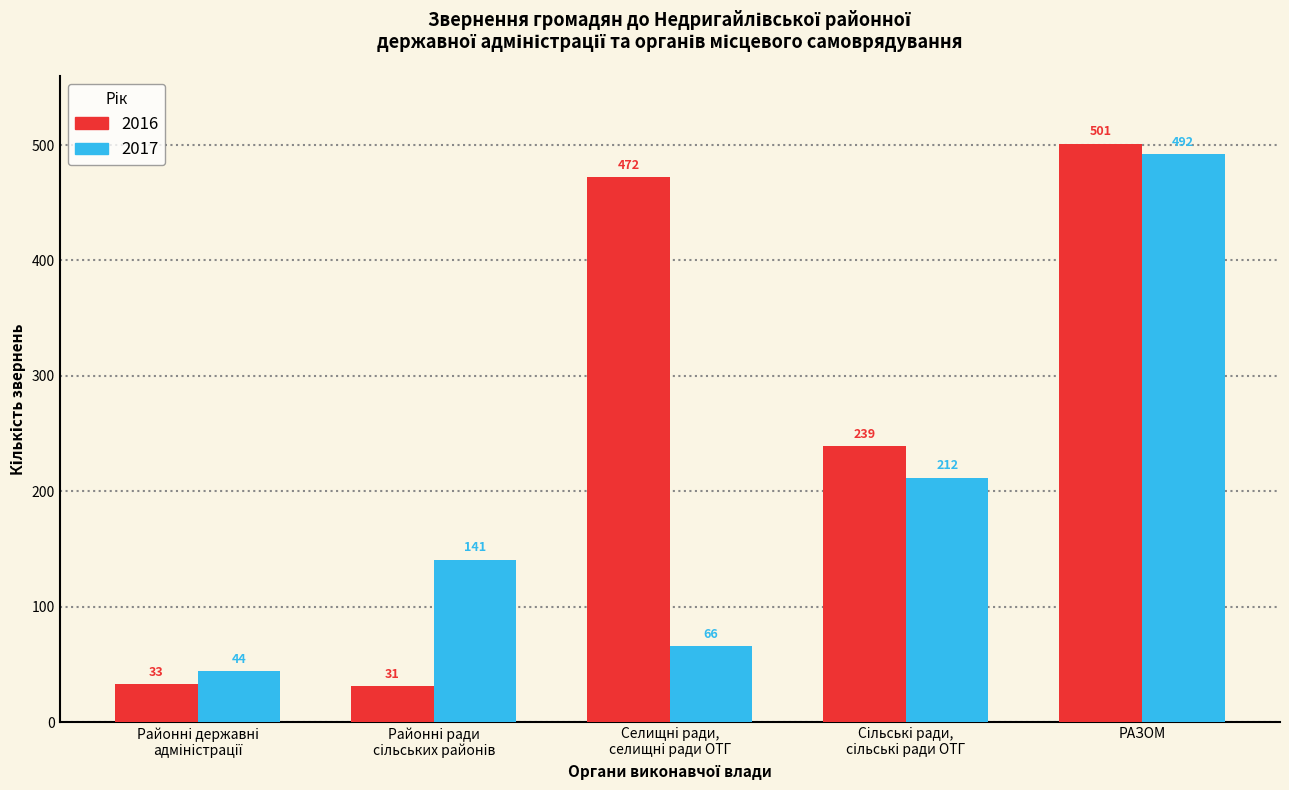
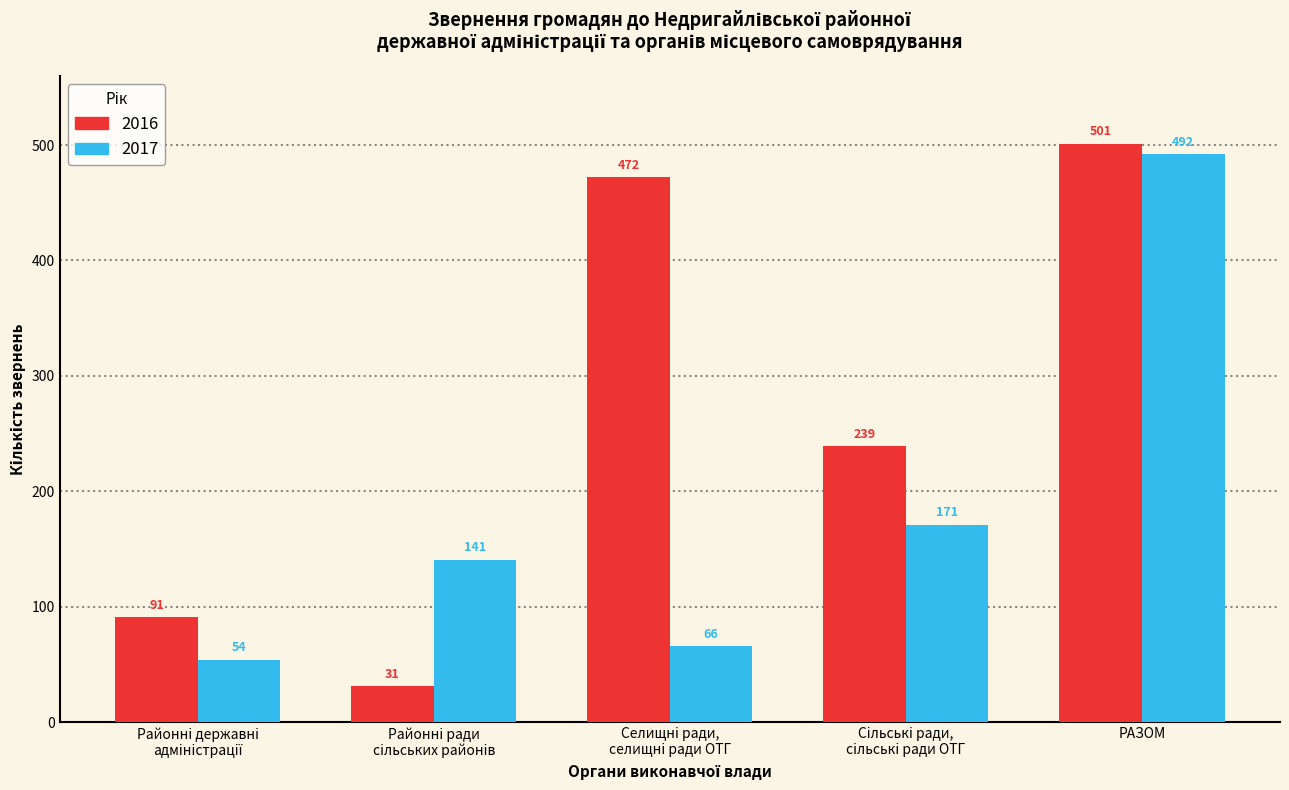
2016, Районні державні адміністрації: 33 -> 91
2017, Районні державні адміністрації: 44 -> 54
2017, Сільські ради, сільські ради ОТГ: 212 -> 171
